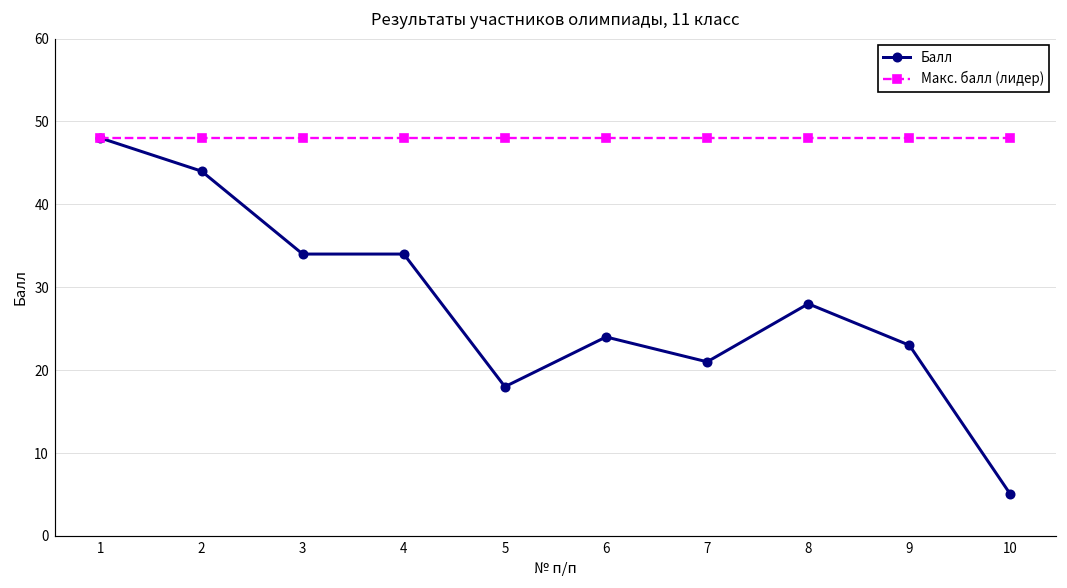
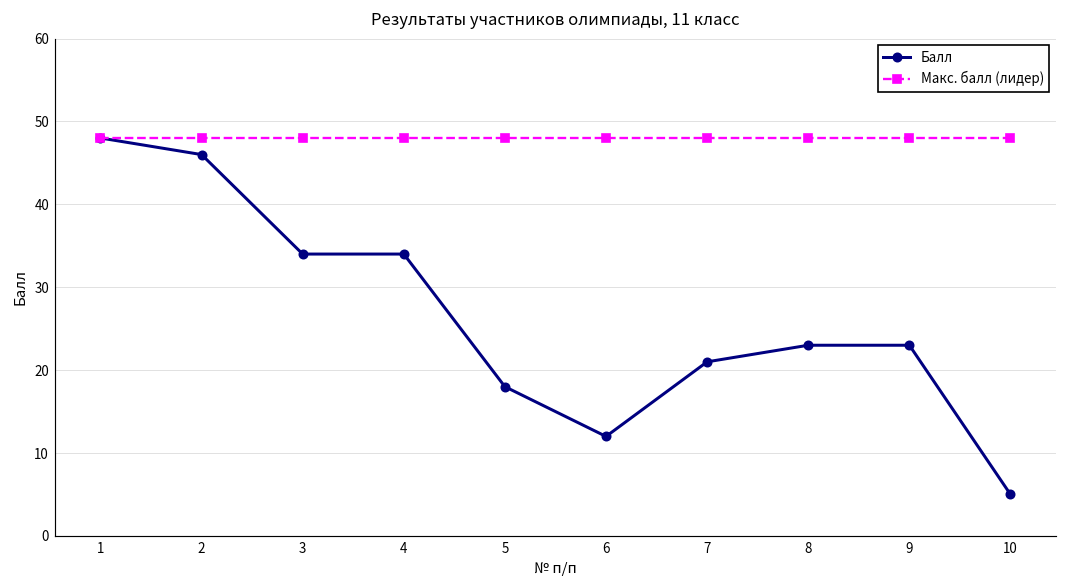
Балл, 2: 44 -> 46
Балл, 6: 24 -> 12
Балл, 8: 28 -> 23
